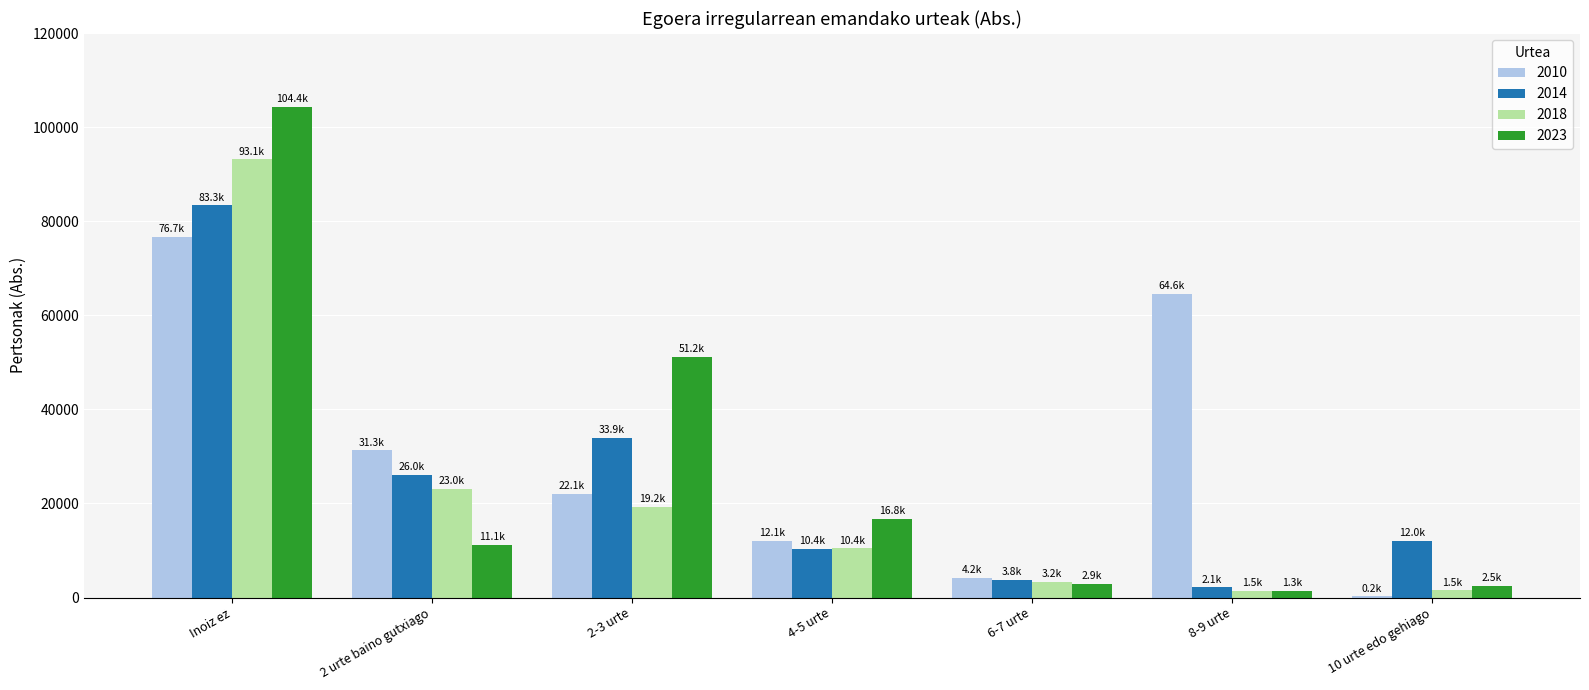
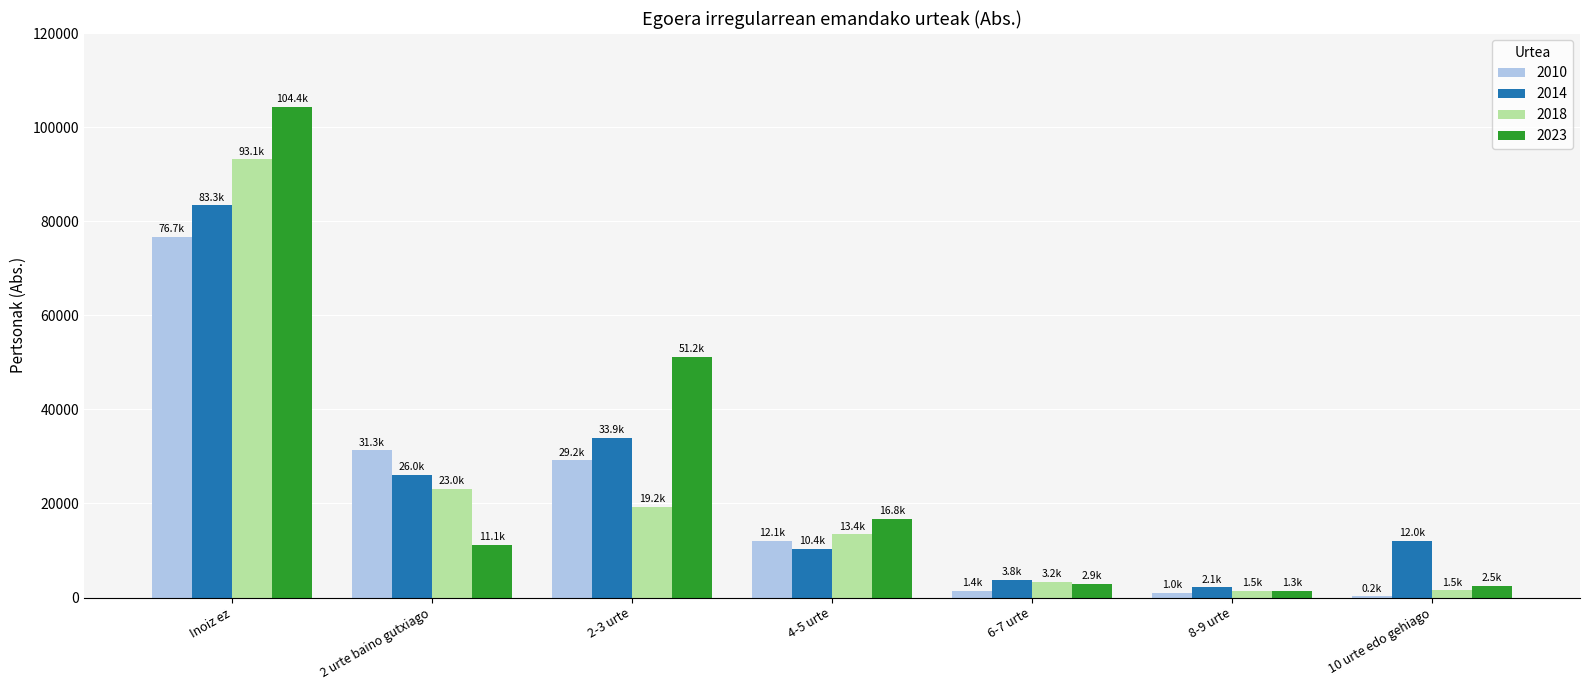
2010, 2-3 urte: 22.1k -> 29.2k
2018, 4-5 urte: 10.4k -> 13.4k
2010, 6-7 urte: 4.2k -> 1.4k
2010, 8-9 urte: 64.6k -> 1.0k
